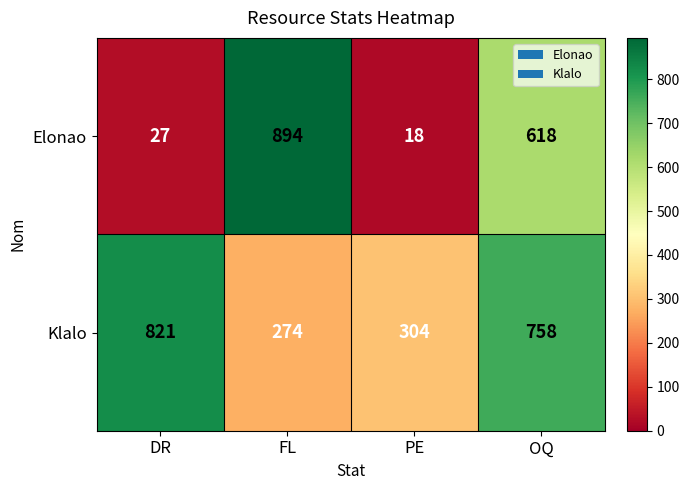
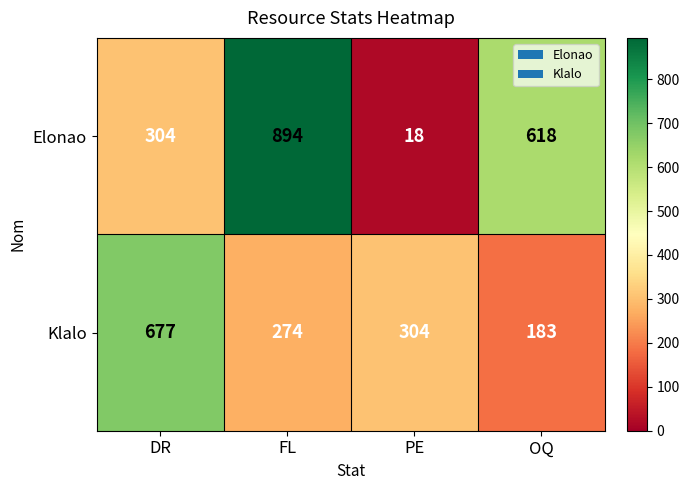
Elonao, DR: 27 -> 304
Klalo, DR: 821 -> 677
Klalo, OQ: 758 -> 183
